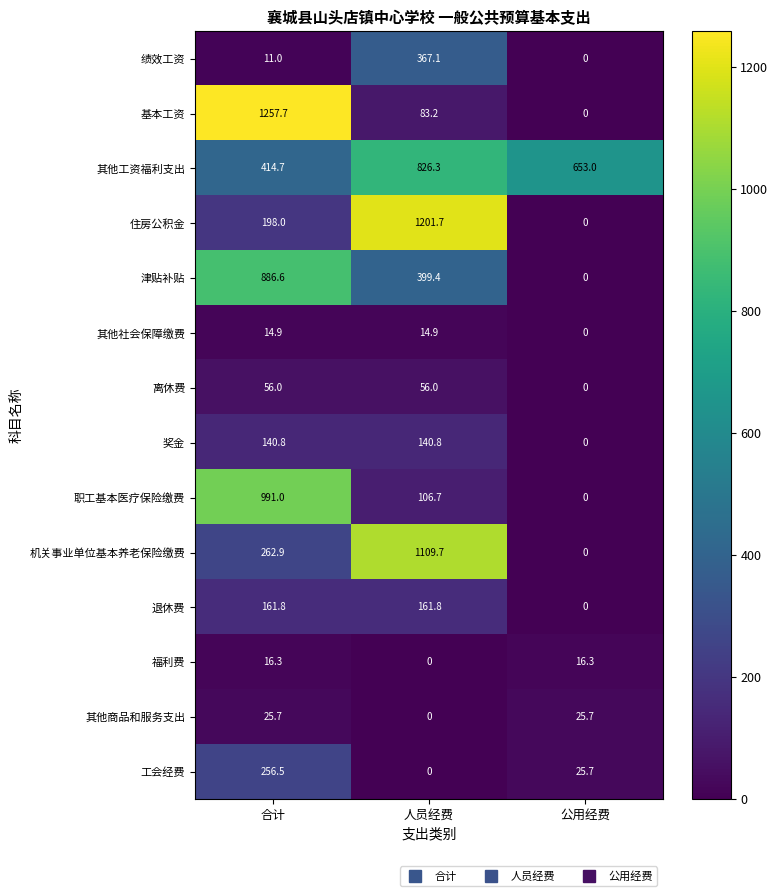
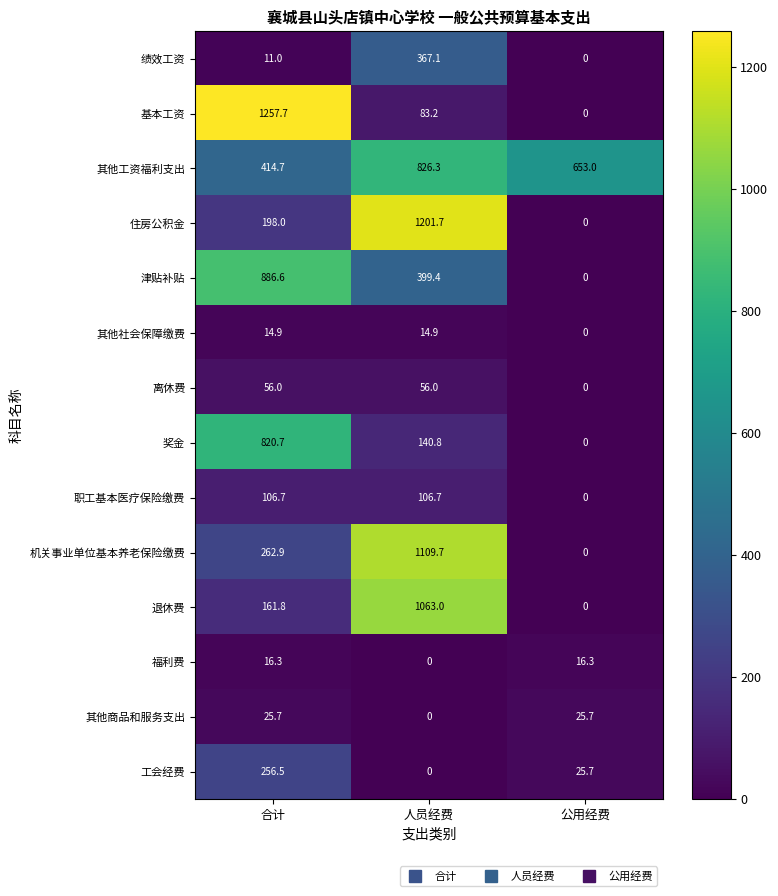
奖金, 合计: 140.8 -> 820.7
职工基本医疗保险缴费, 合计: 991.0 -> 106.7
退休费, 人员经费: 161.8 -> 1063.0
